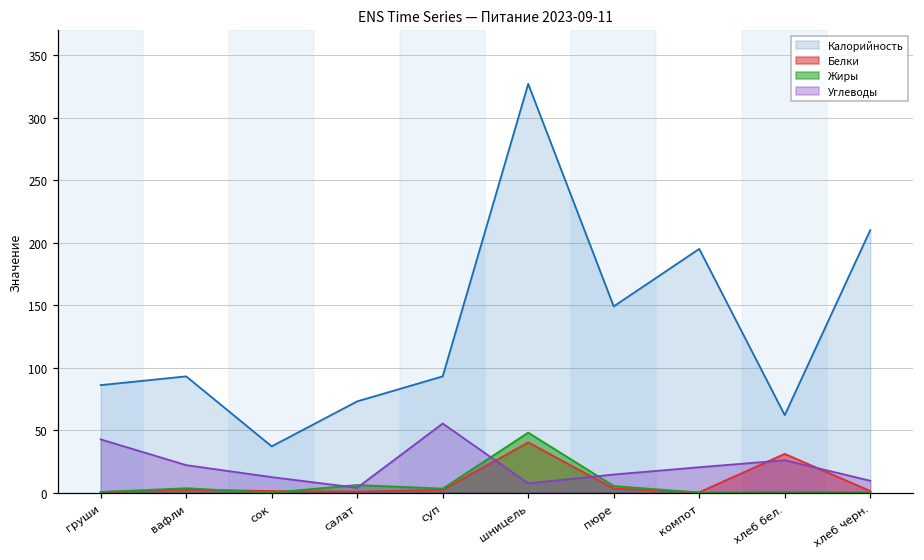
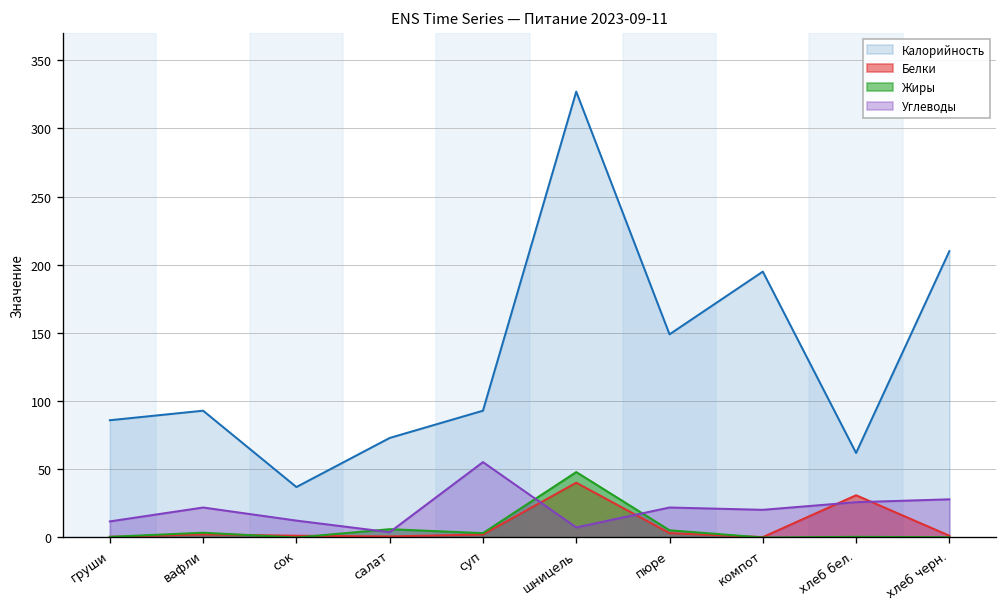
Углеводы, груши: 43 -> 12
Углеводы, пюре: 15 -> 22
Углеводы, хлеб черн.: 10 -> 28
